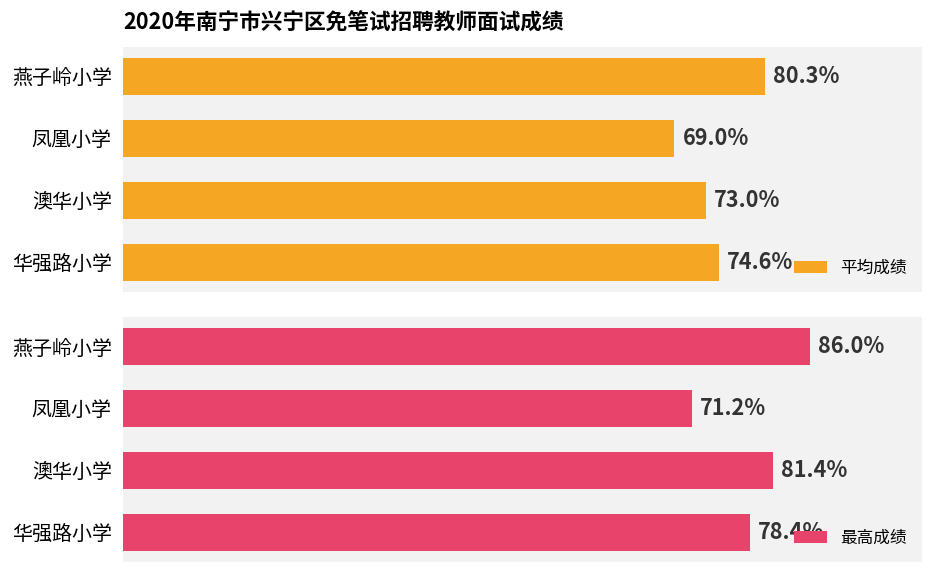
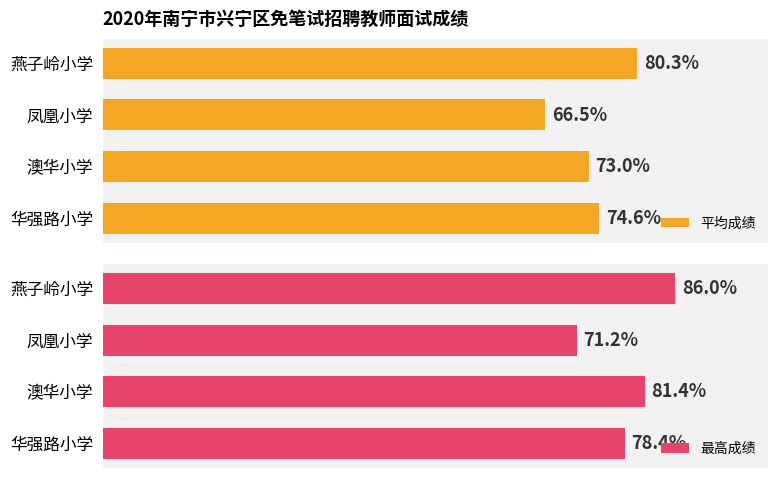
2020年南宁市兴宁区免笔试招聘教师面试成绩, 凤凰小学: 69.0% -> 66.5%
